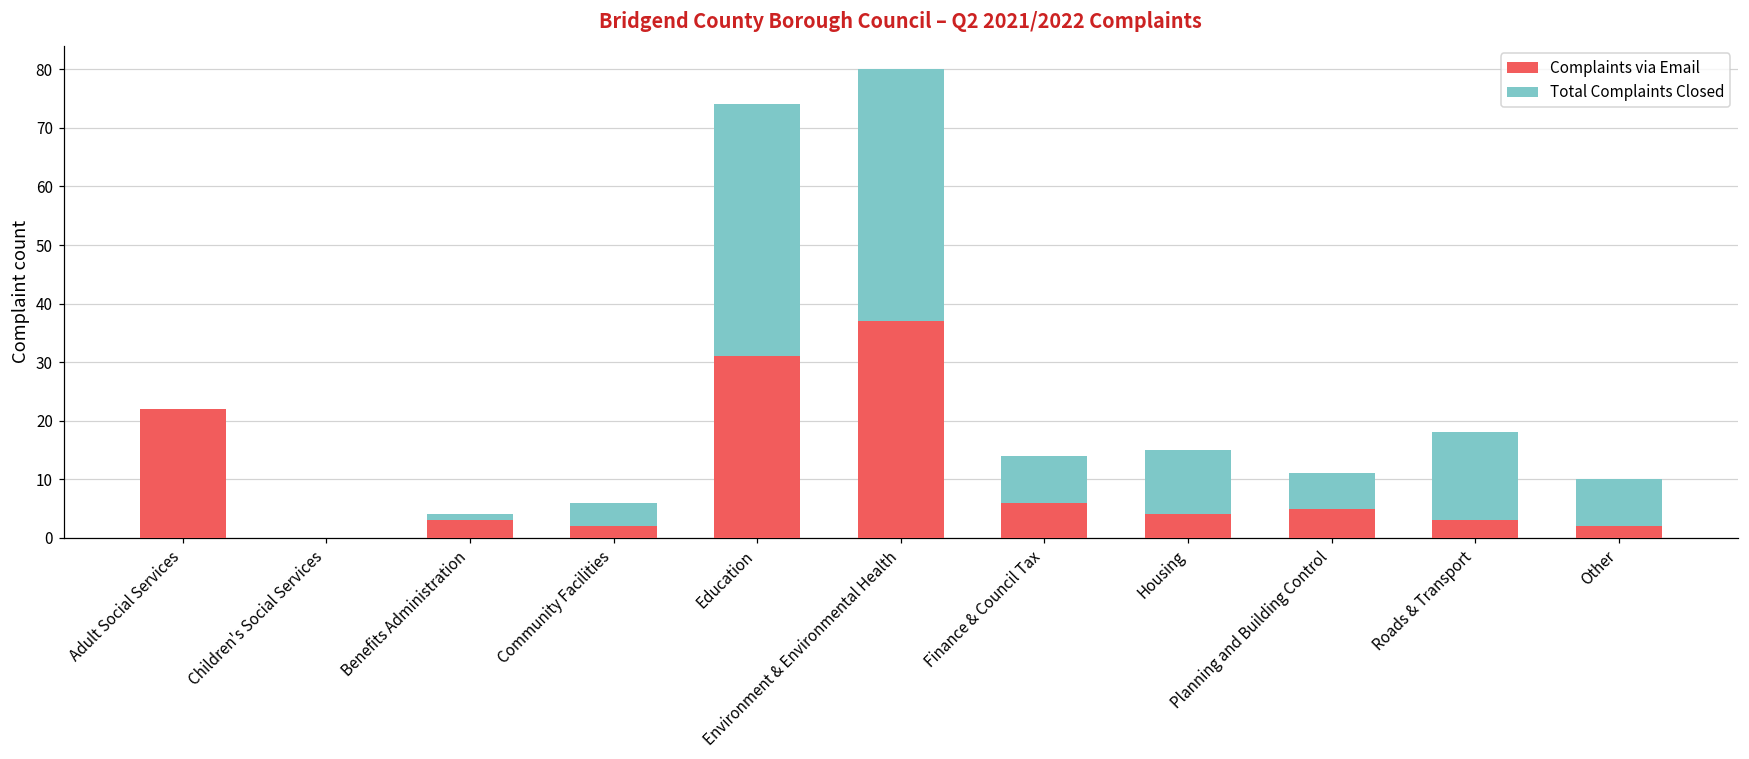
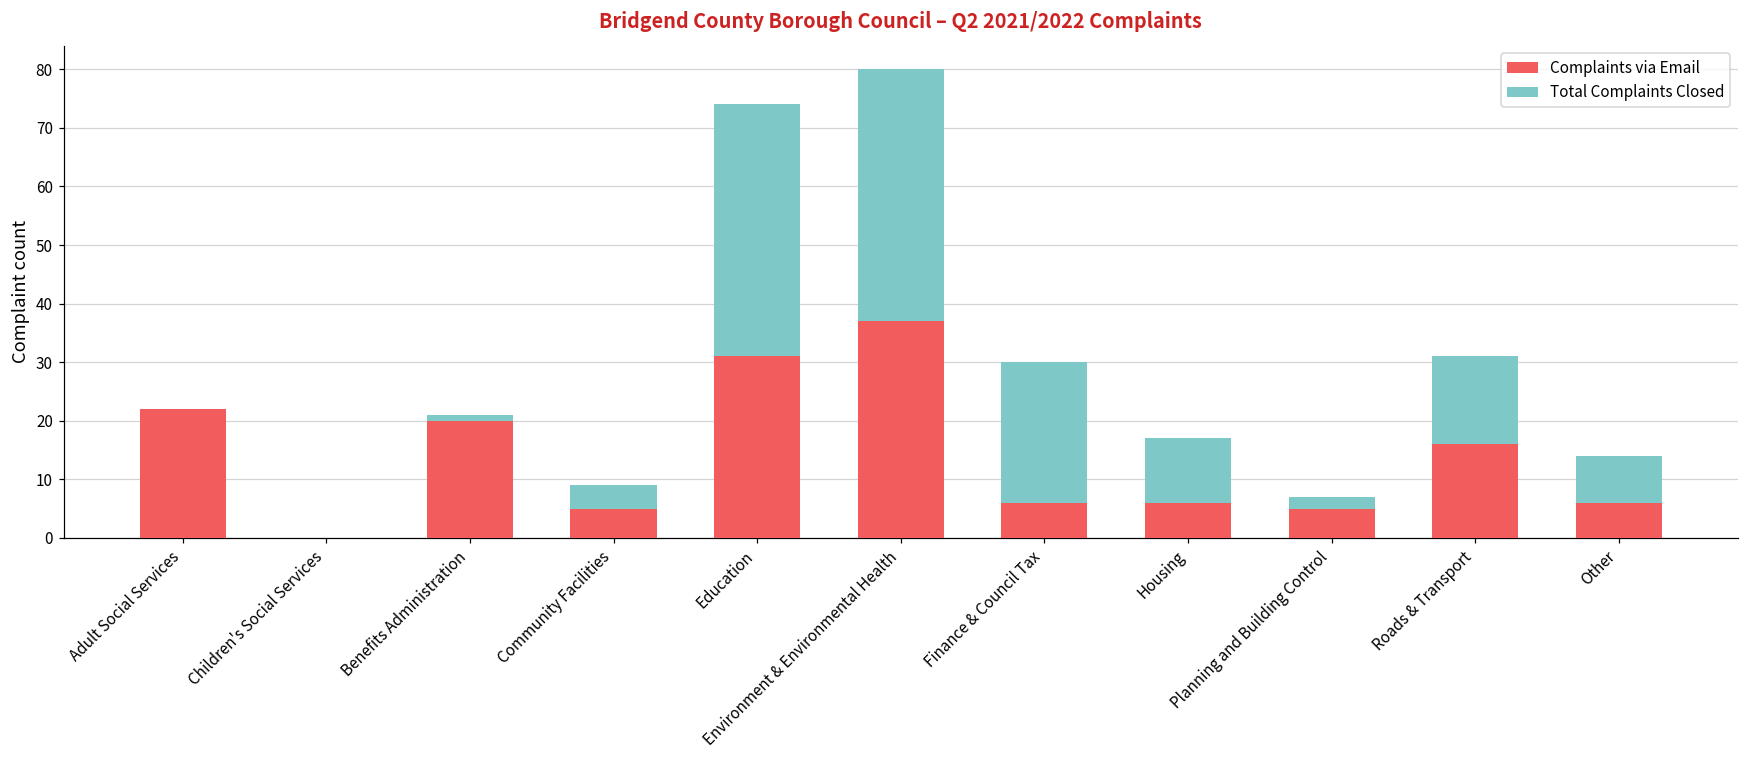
Complaints via Email, Benefits Administration: 3 -> 20
Complaints via Email, Community Facilities: 2 -> 5
Total Complaints Closed, Finance & Council Tax: 8 -> 24
Complaints via Email, Housing: 4 -> 6
Total Complaints Closed, Planning and Building Control: 6 -> 2
Complaints via Email, Roads & Transport: 3 -> 16
Complaints via Email, Other: 2 -> 6
